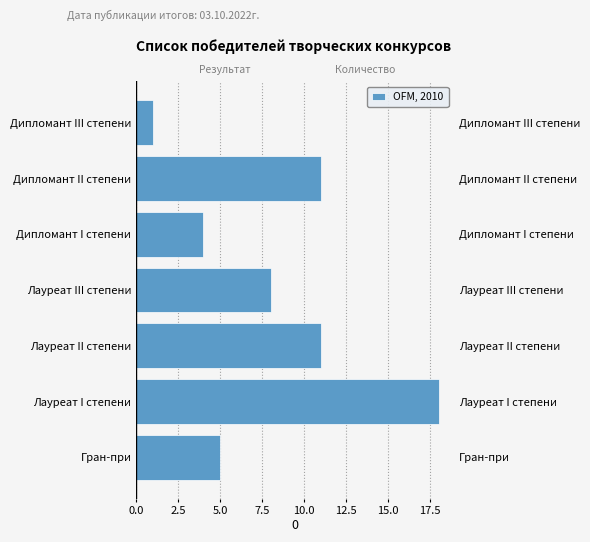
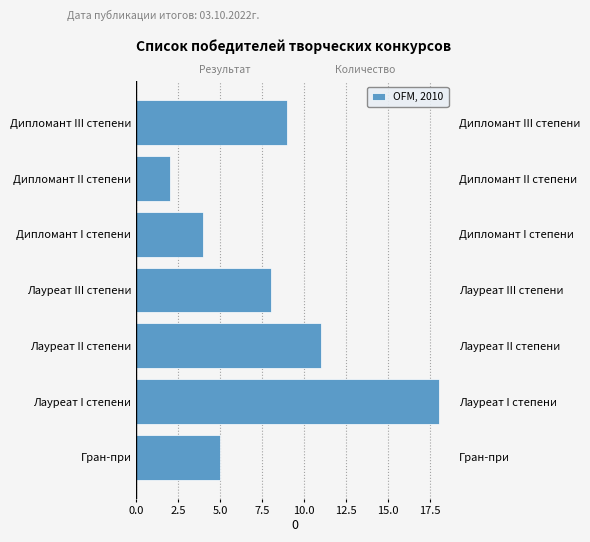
Дипломант III степени: 1 -> 9
Дипломант II степени: 11 -> 2
